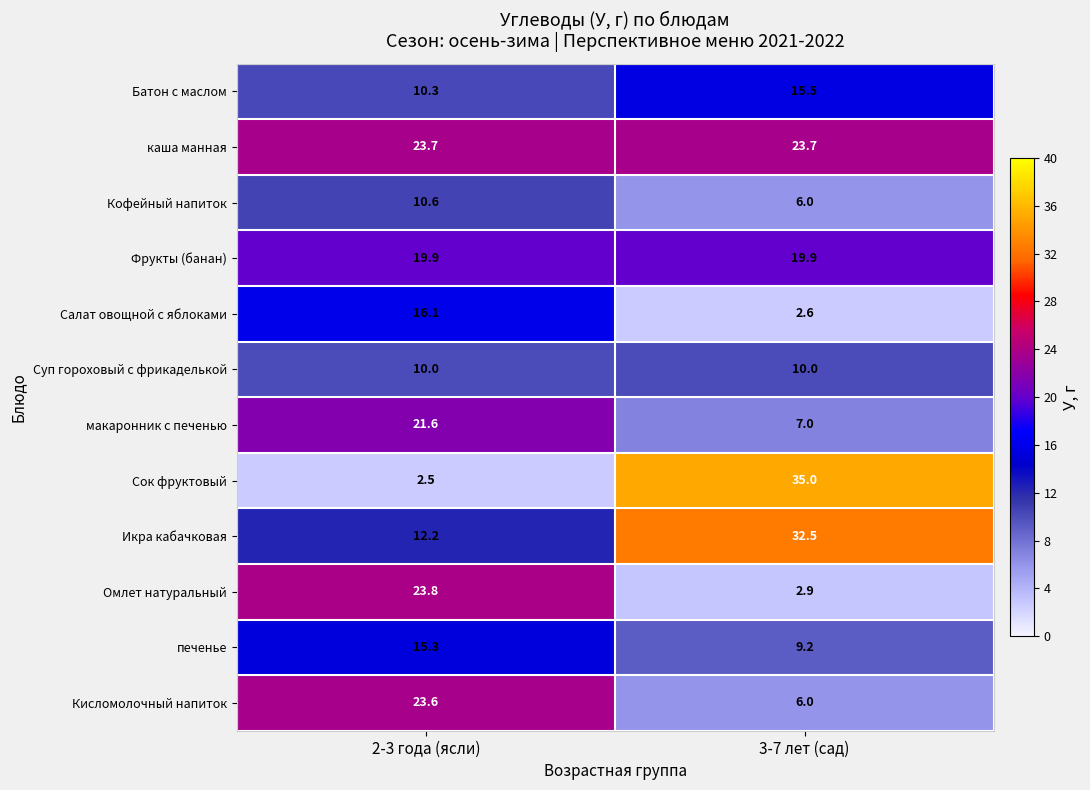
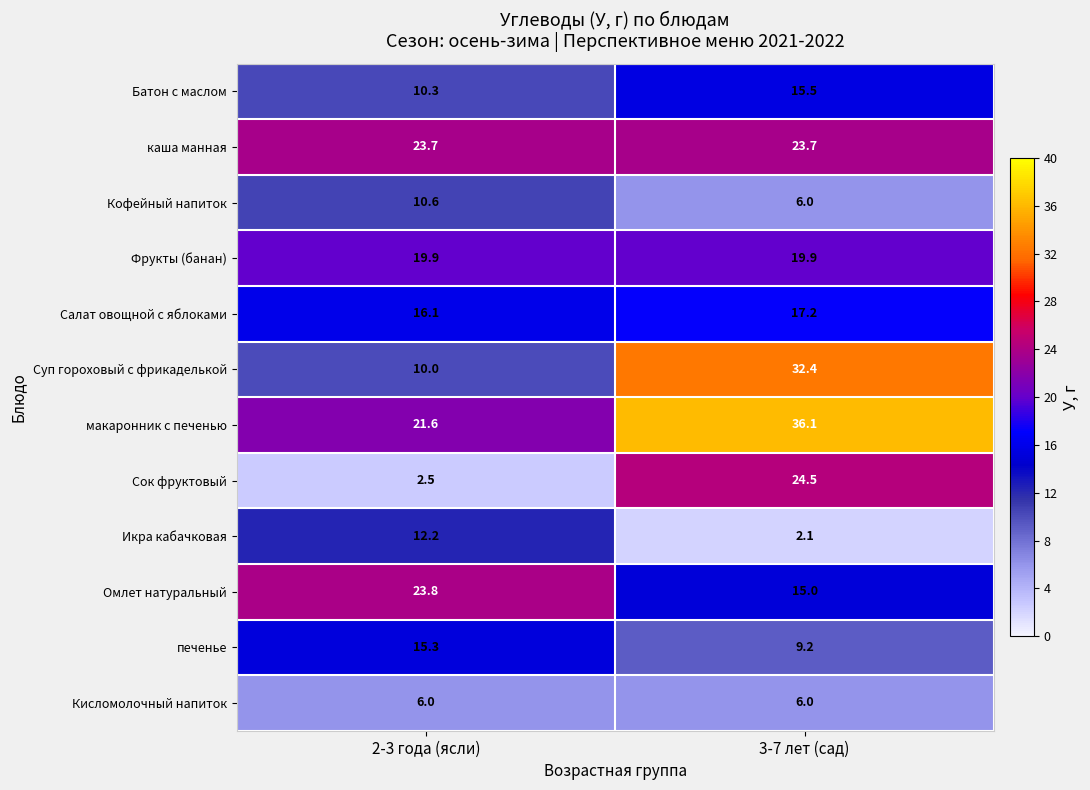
Салат овощной с яблоками, 3-7 лет (сад): 2.6 -> 17.2
Суп гороховый с фрикаделькой, 3-7 лет (сад): 10.0 -> 32.4
макаронник с печенью, 3-7 лет (сад): 7.0 -> 36.1
Сок фруктовый, 3-7 лет (сад): 35.0 -> 24.5
Икра кабачковая, 3-7 лет (сад): 32.5 -> 2.1
Омлет натуральный, 3-7 лет (сад): 2.9 -> 15.0
Кисломолочный напиток, 2-3 года (ясли): 23.6 -> 6.0
